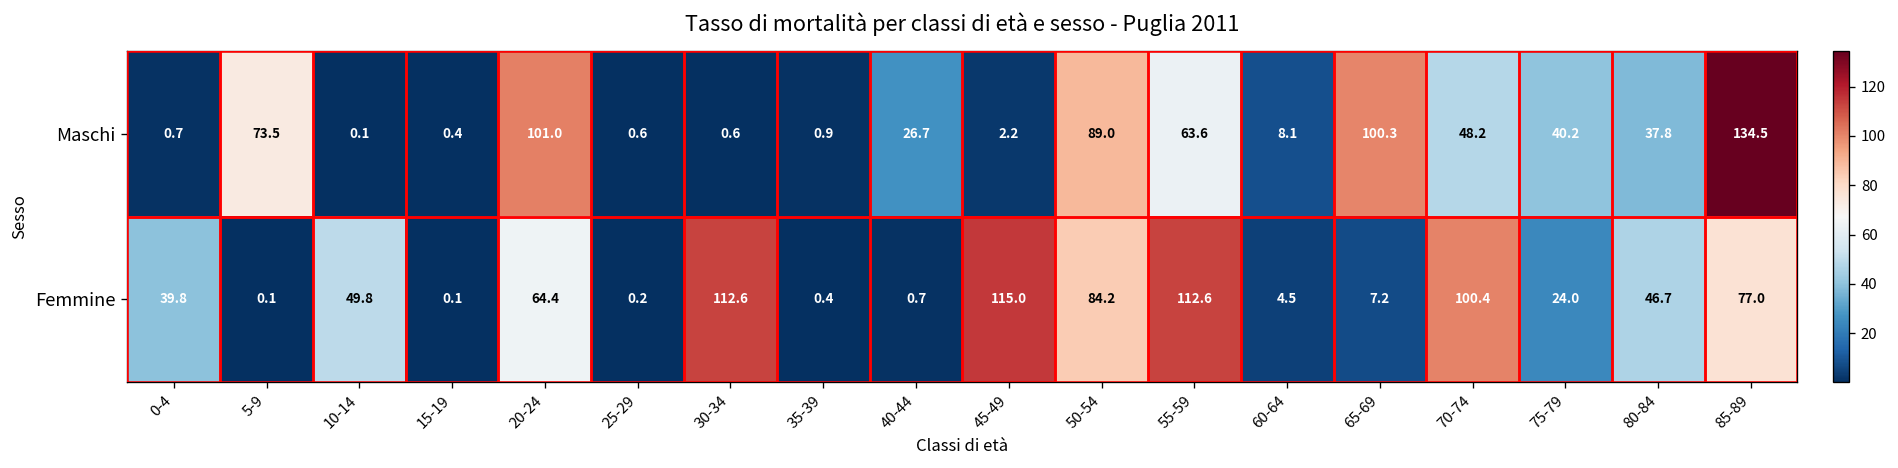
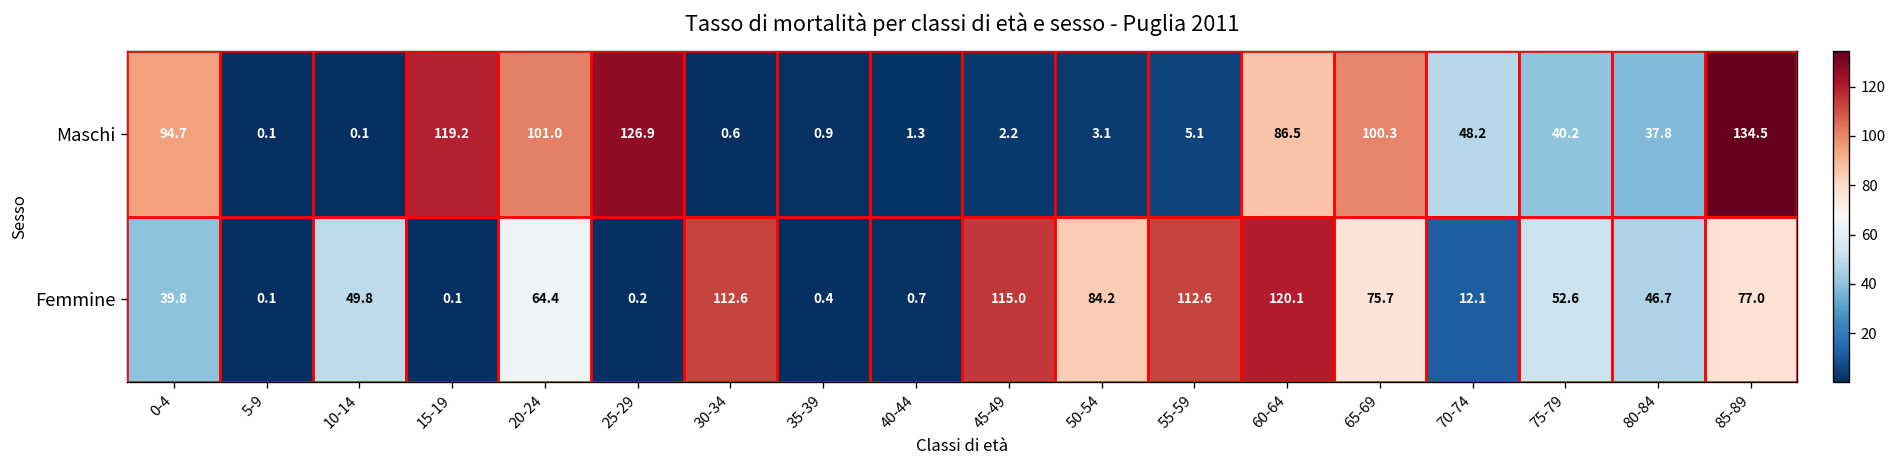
Maschi, 0-4: 0.7 -> 94.7
Maschi, 5-9: 73.5 -> 0.1
Maschi, 15-19: 0.4 -> 119.2
Maschi, 25-29: 0.6 -> 126.9
Maschi, 40-44: 26.7 -> 1.3
Maschi, 50-54: 89.0 -> 3.1
Maschi, 55-59: 63.6 -> 5.1
Maschi, 60-64: 8.1 -> 86.5
Femmine, 60-64: 4.5 -> 120.1
Femmine, 65-69: 7.2 -> 75.7
Femmine, 70-74: 100.4 -> 12.1
Femmine, 75-79: 24.0 -> 52.6
